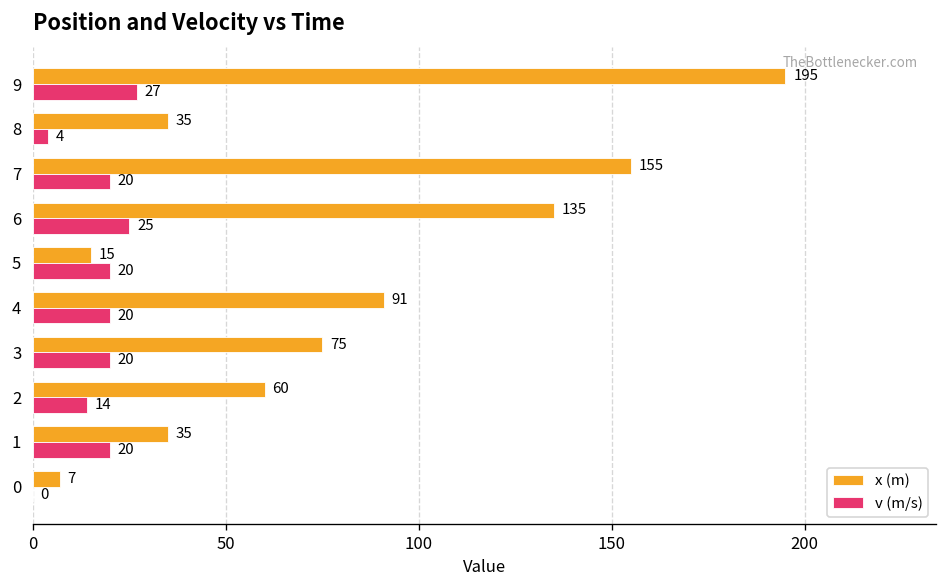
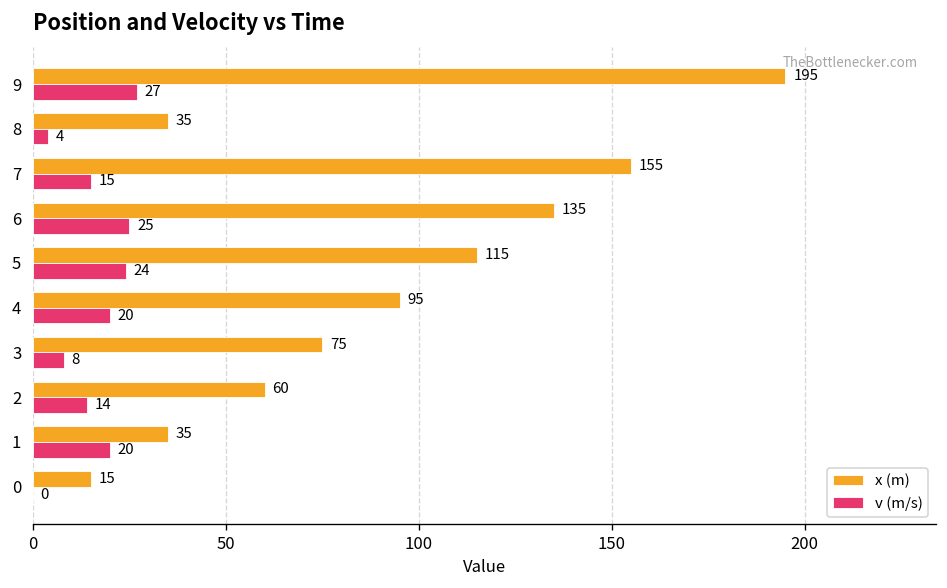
v (m/s), 7: 20 -> 15
x (m), 5: 15 -> 115
v (m/s), 5: 20 -> 24
x (m), 4: 91 -> 95
v (m/s), 3: 20 -> 8
x (m), 0: 7 -> 15
